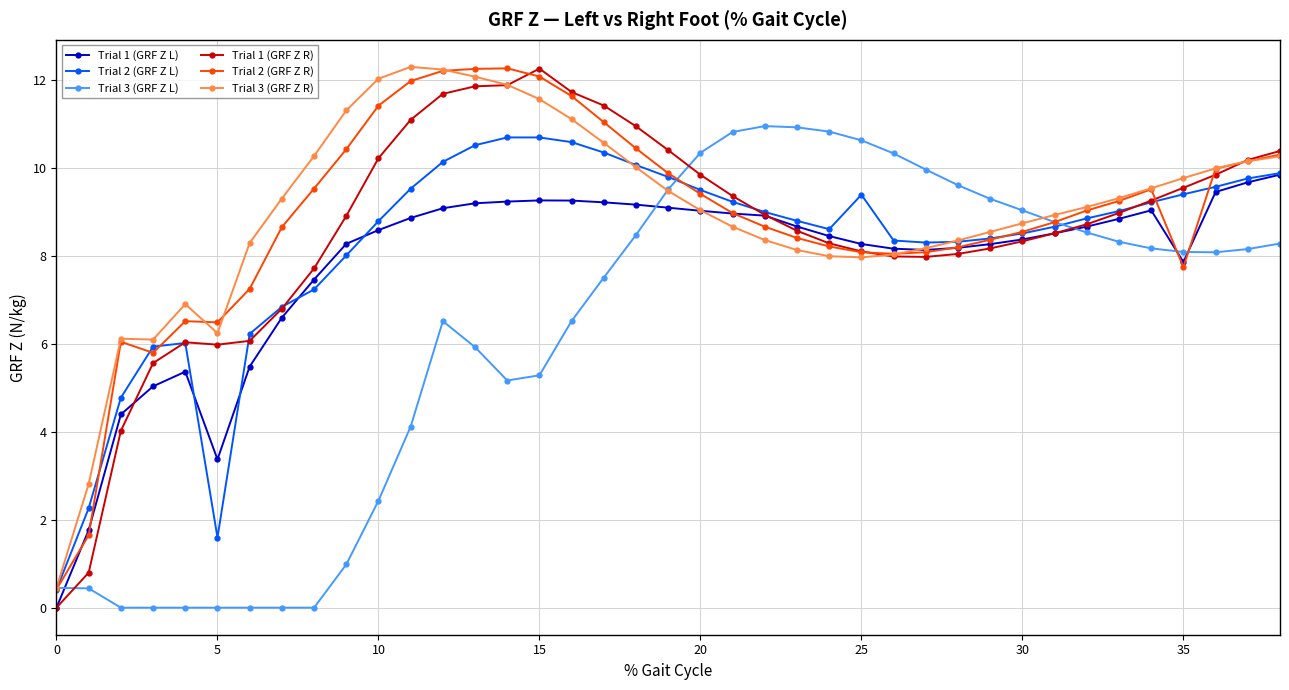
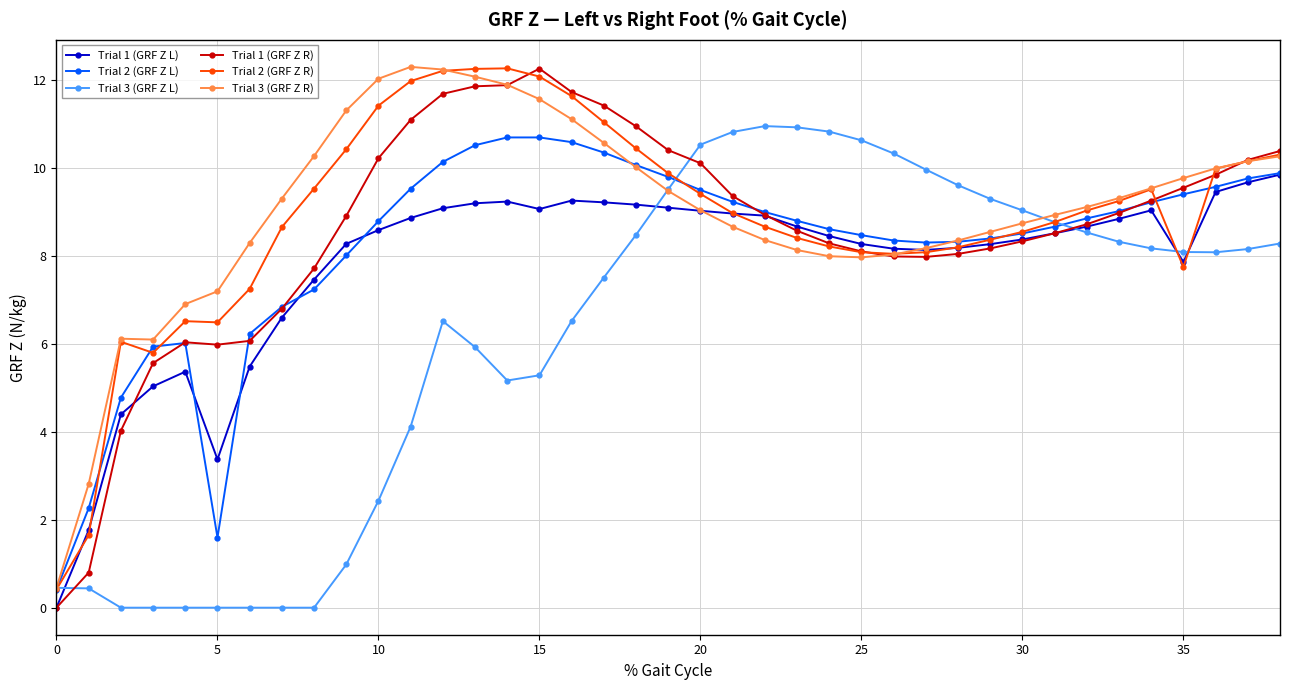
Trial 3 (GRF Z R), 5: 6.2 -> 7.2
Trial 1 (GRF Z L), 15: 9.3 -> 9.1
Trial 3 (GRF Z L), 20: 10.3 -> 10.5
Trial 1 (GRF Z R), 20: 9.8 -> 10.1
Trial 2 (GRF Z L), 25: 9.4 -> 8.5
